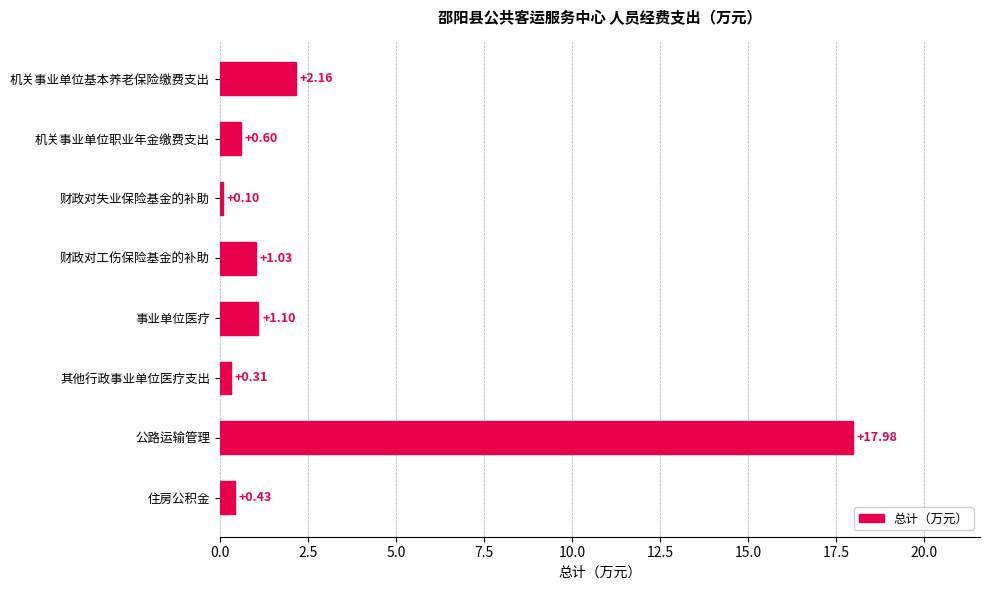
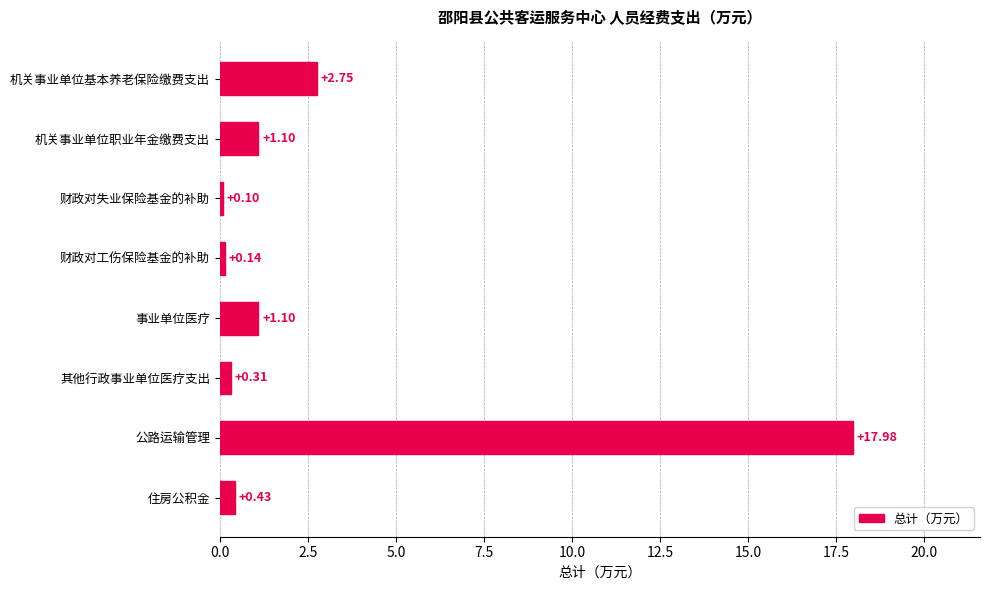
机关事业单位基本养老保险缴费支出: +2.16 -> +2.75
机关事业单位职业年金缴费支出: +0.60 -> +1.10
财政对工伤保险基金的补助: +1.03 -> +0.14
